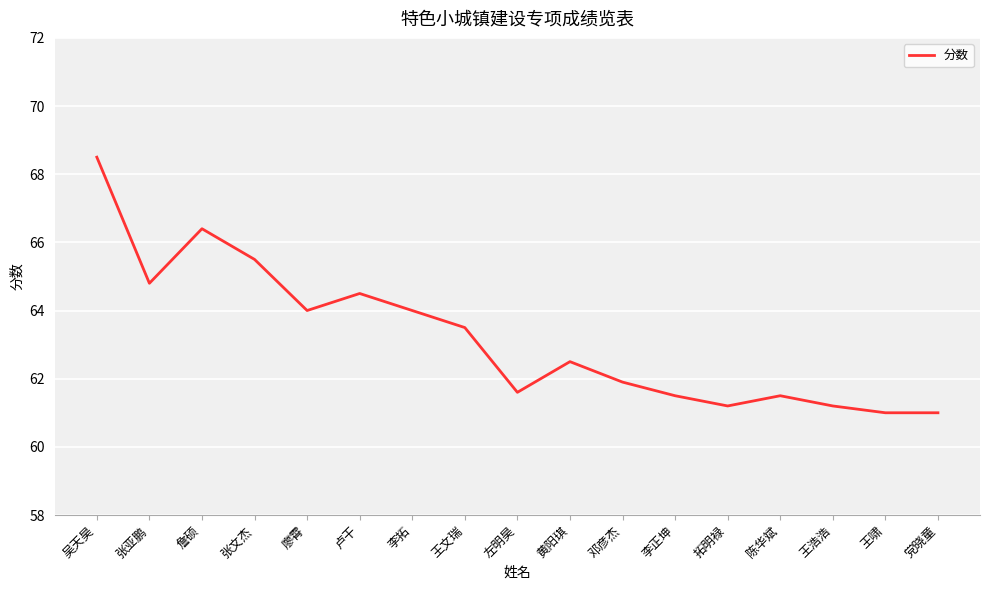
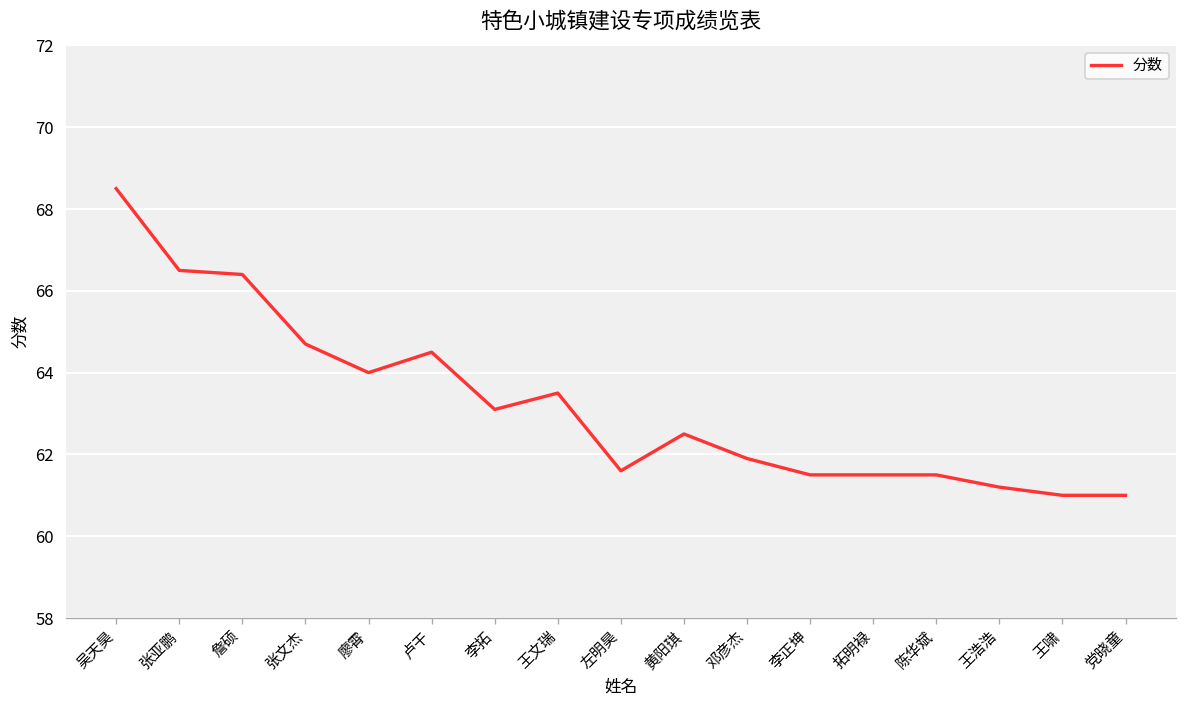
张亚鹏: 64.8 -> 66.5
张文杰: 65.5 -> 64.7
李拓: 64.0 -> 63.1
拓明禄: 61.2 -> 61.5
